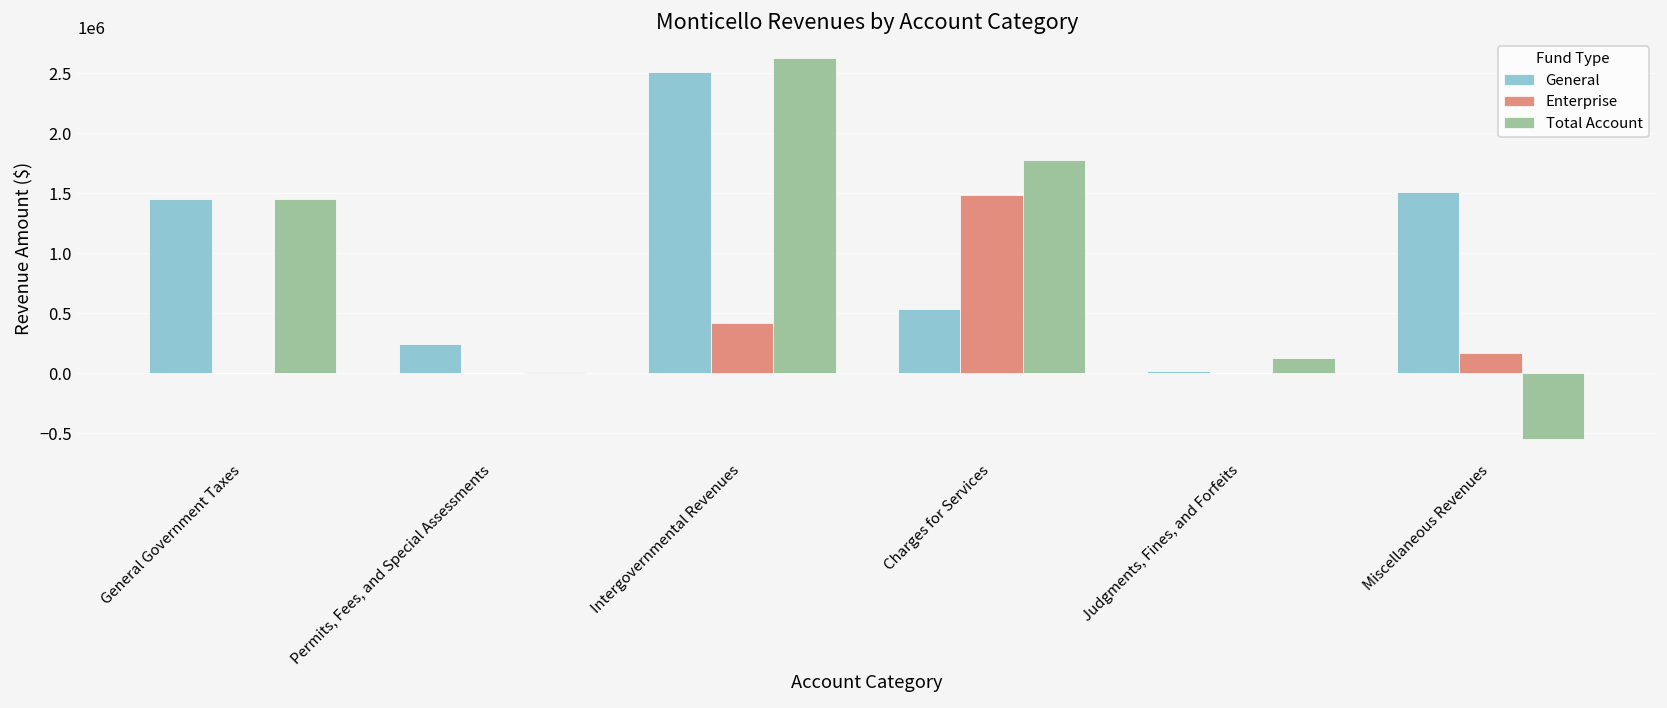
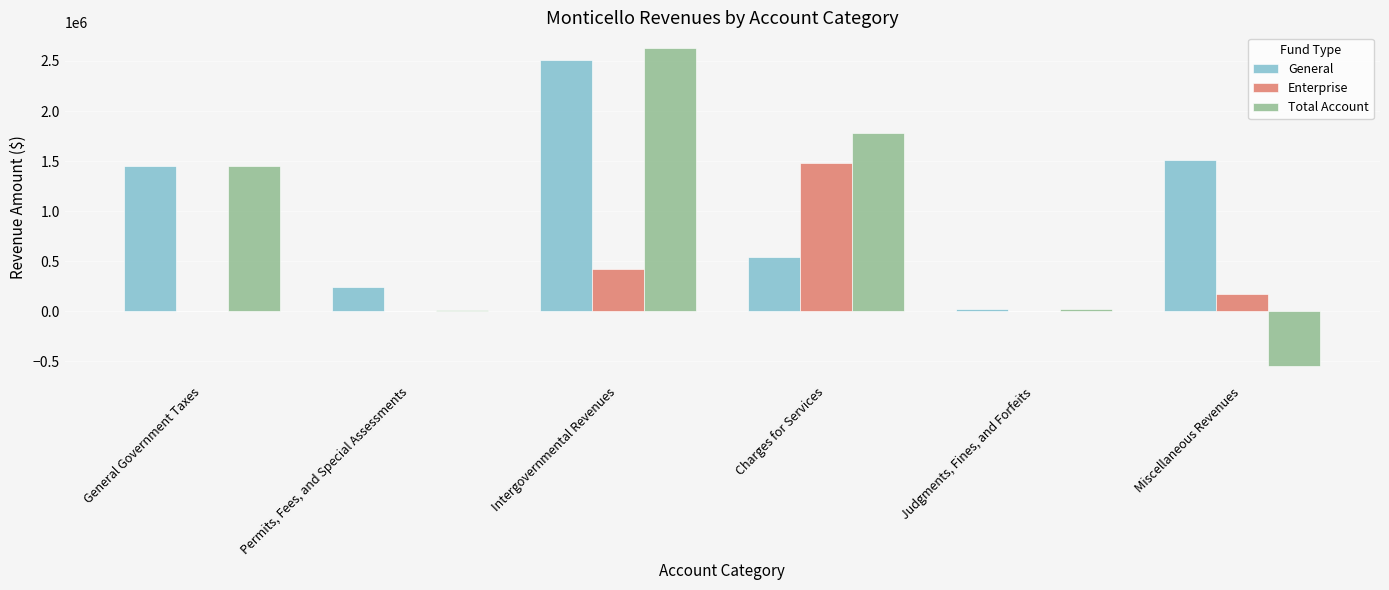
Total Account, Judgments, Fines, and Forfeits: 130000 -> 20000
